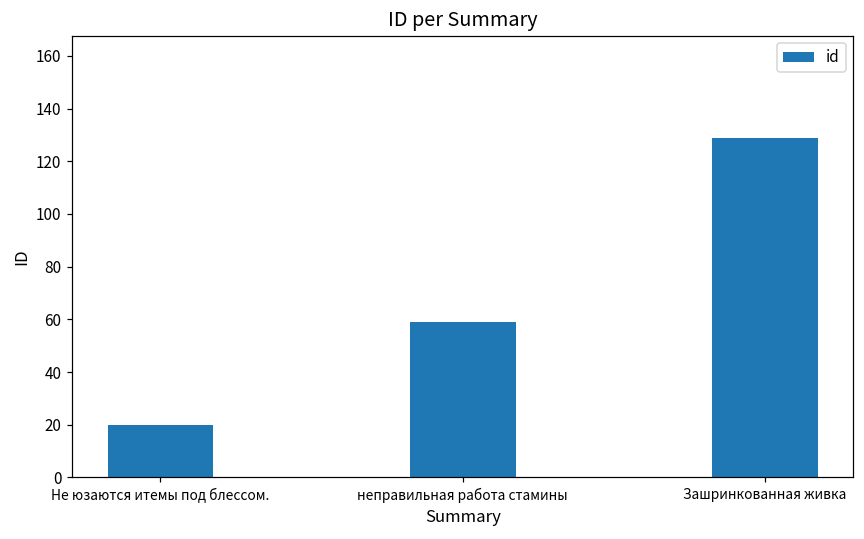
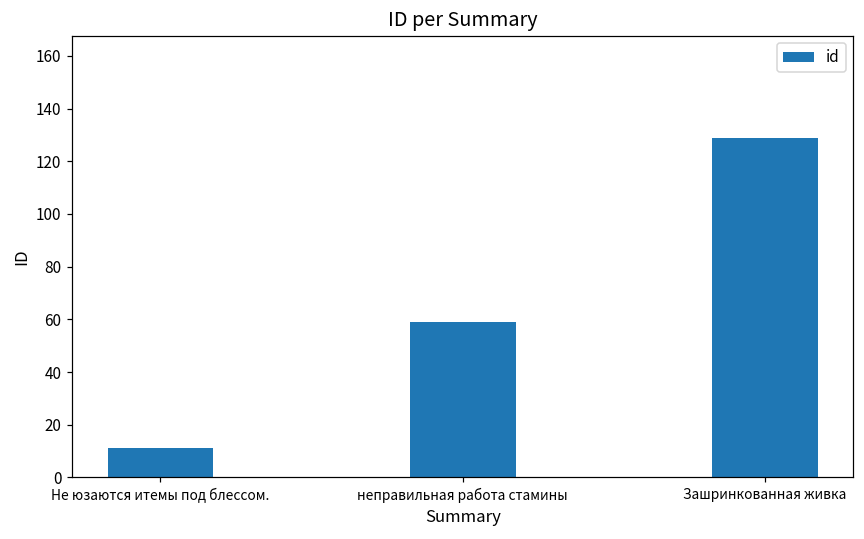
Не юзаются итемы под блессом.: 20 -> 11
